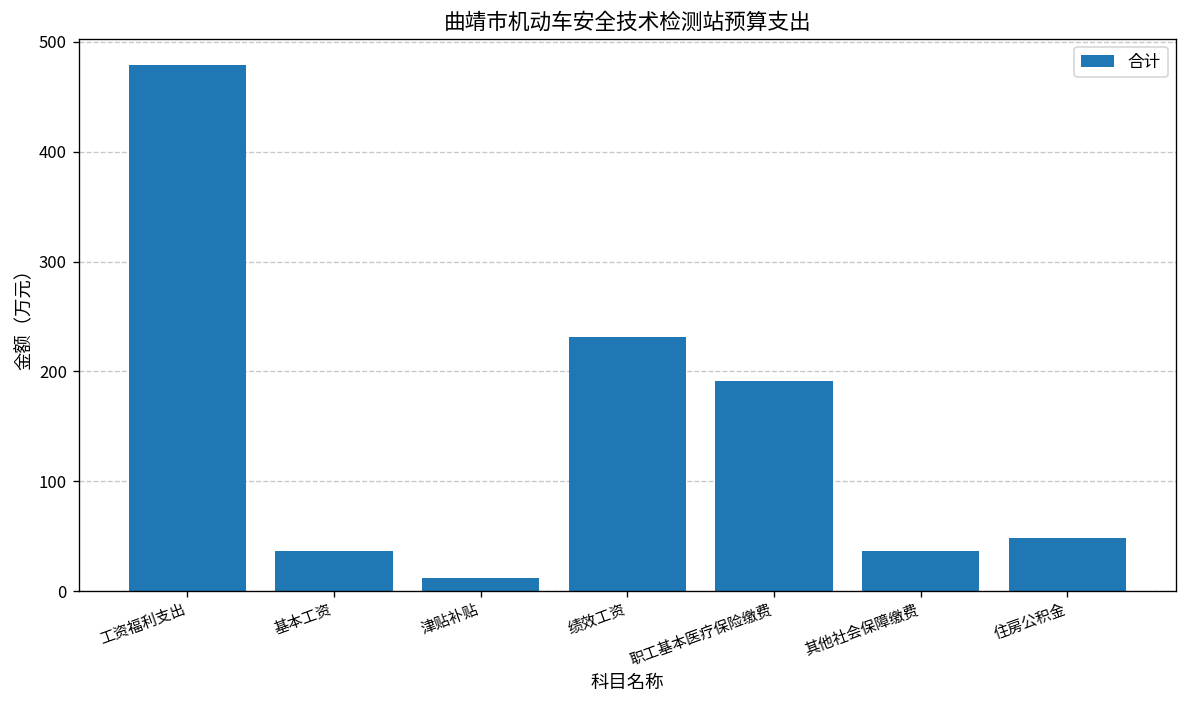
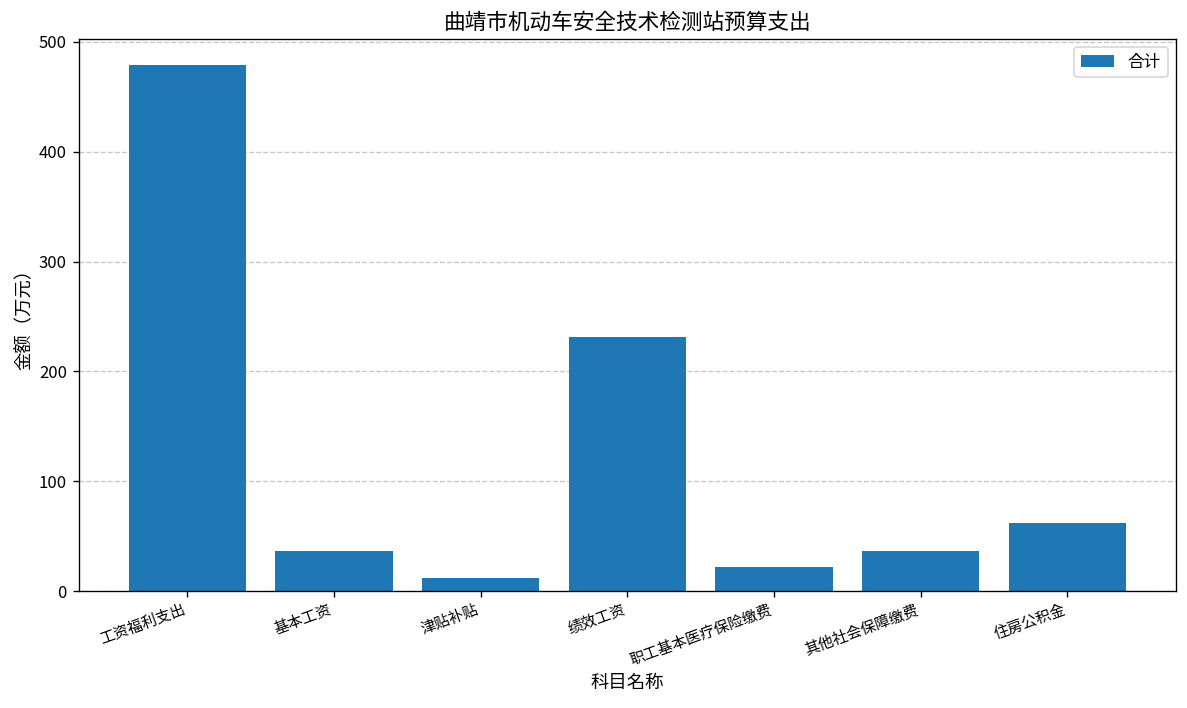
职工基本医疗保险缴费: 190 -> 20
住房公积金: 50 -> 60
